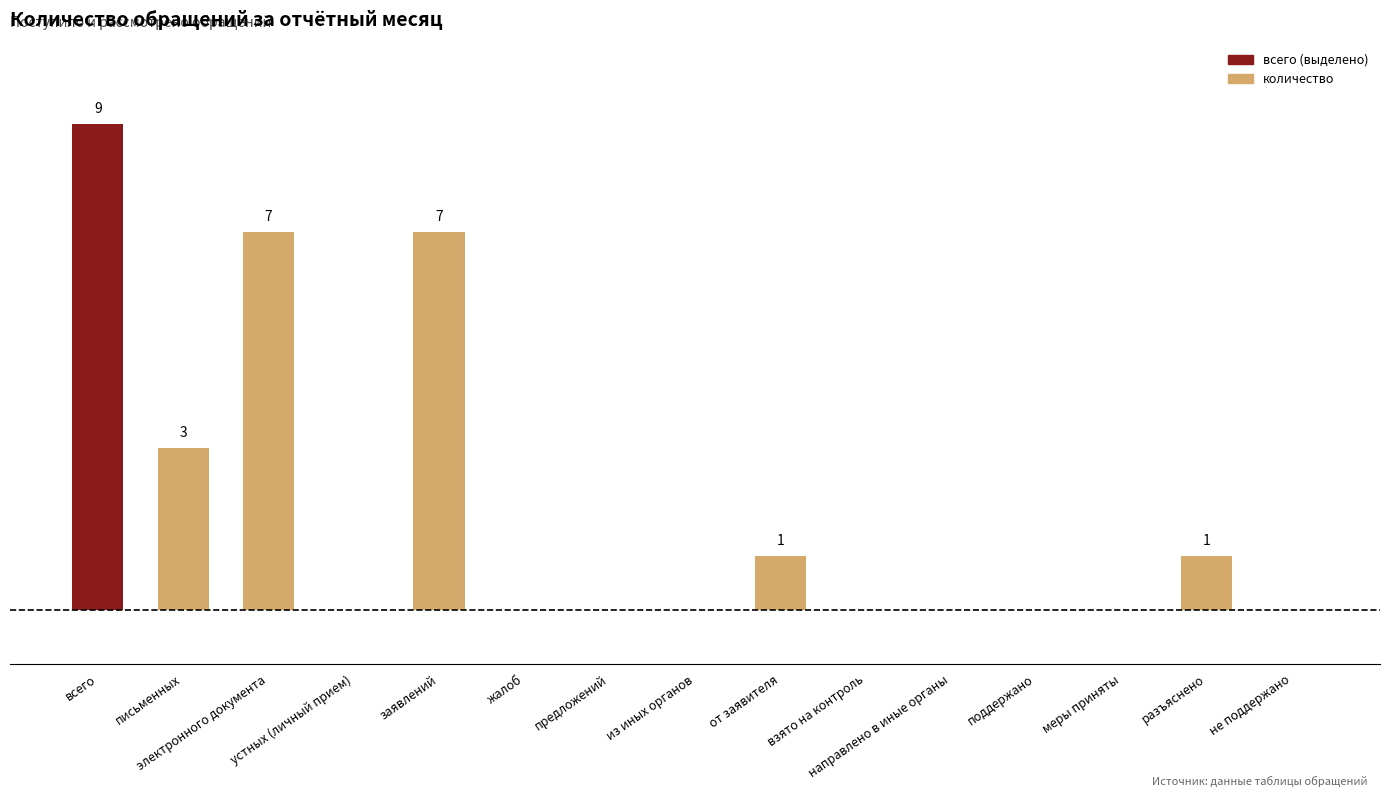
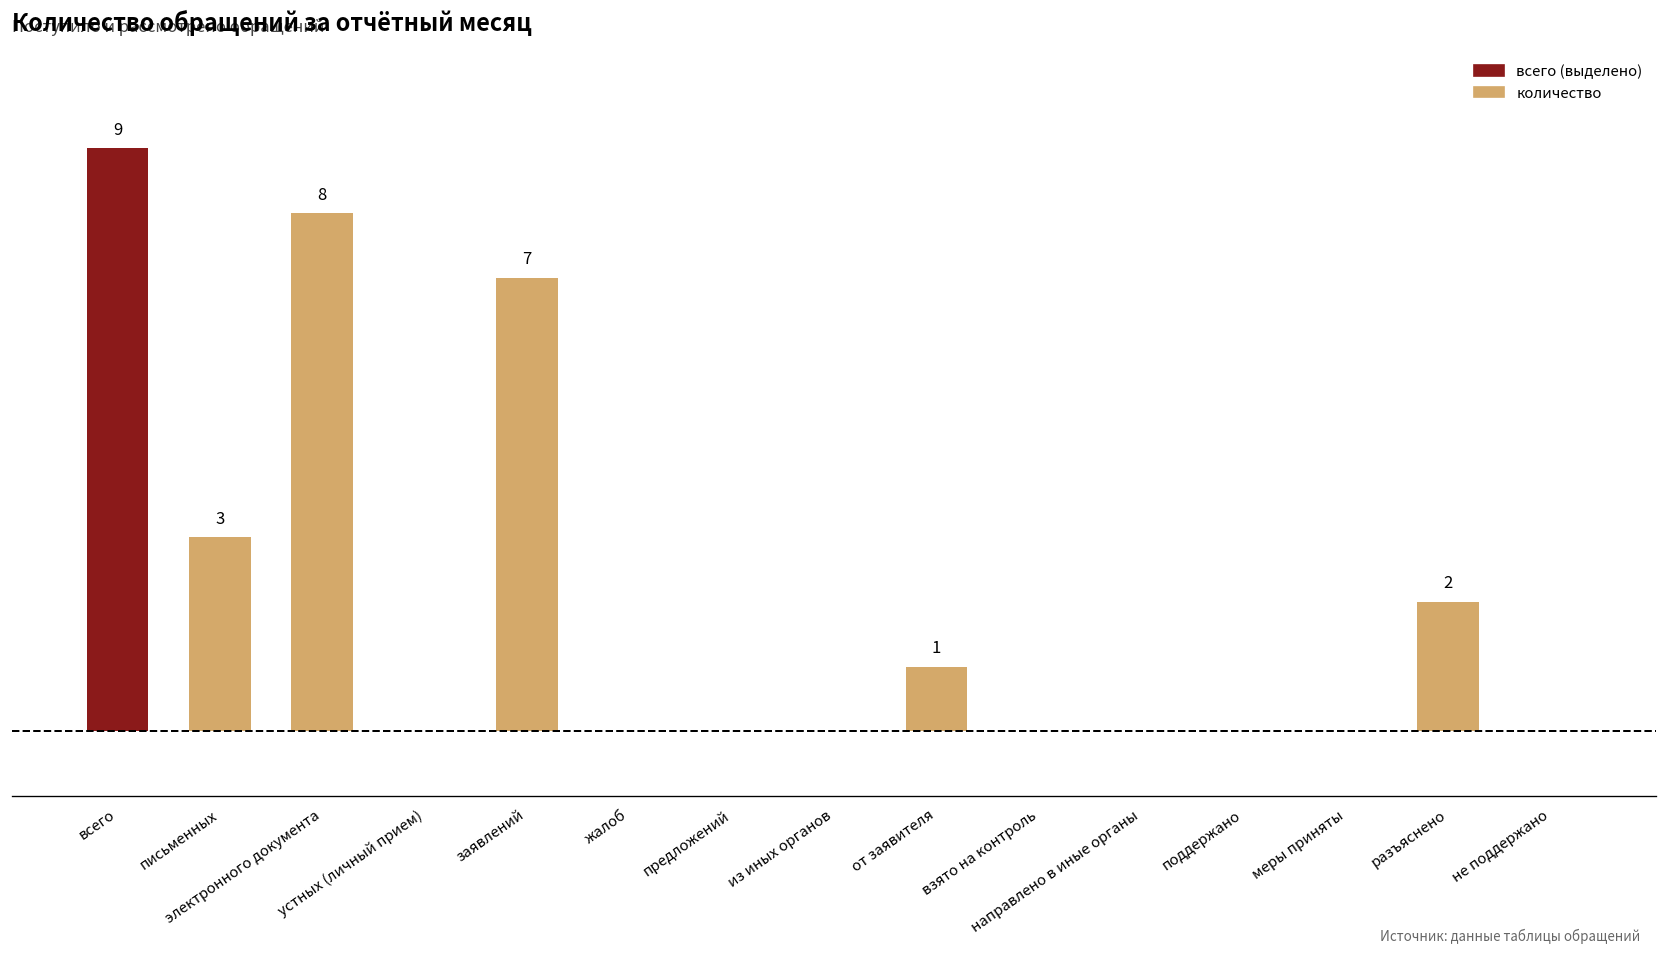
электронного документа: 7 -> 8
разъяснено: 1 -> 2
